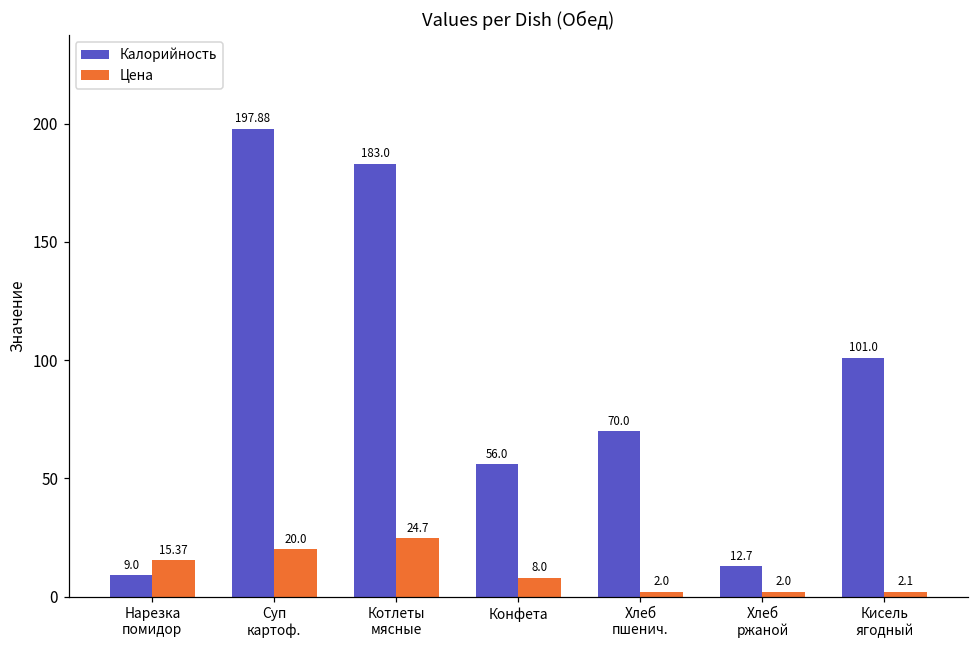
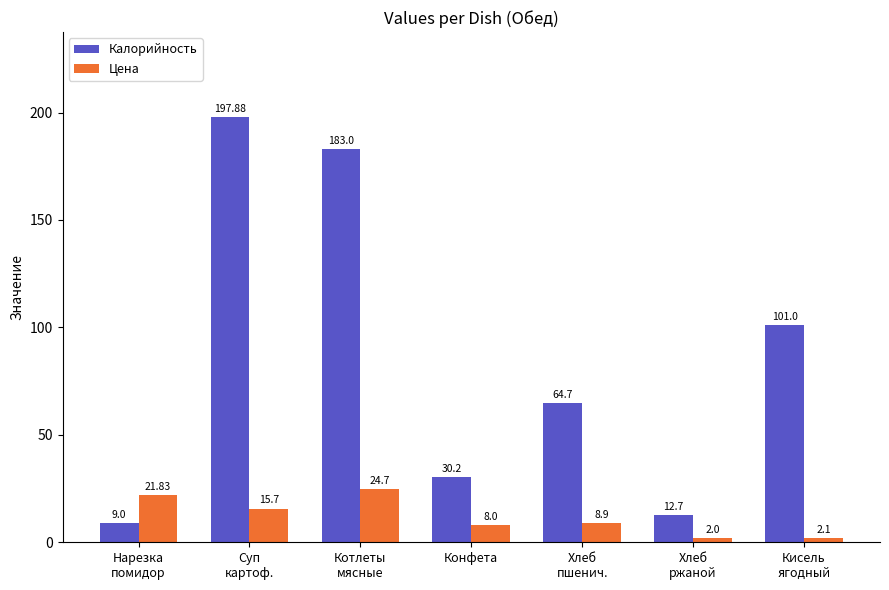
Цена, Нарезка помидор: 15.37 -> 21.83
Цена, Суп картоф.: 20.0 -> 15.7
Калорийность, Конфета: 56.0 -> 30.2
Калорийность, Хлеб пшенич.: 70.0 -> 64.7
Цена, Хлеб пшенич.: 2.0 -> 8.9
